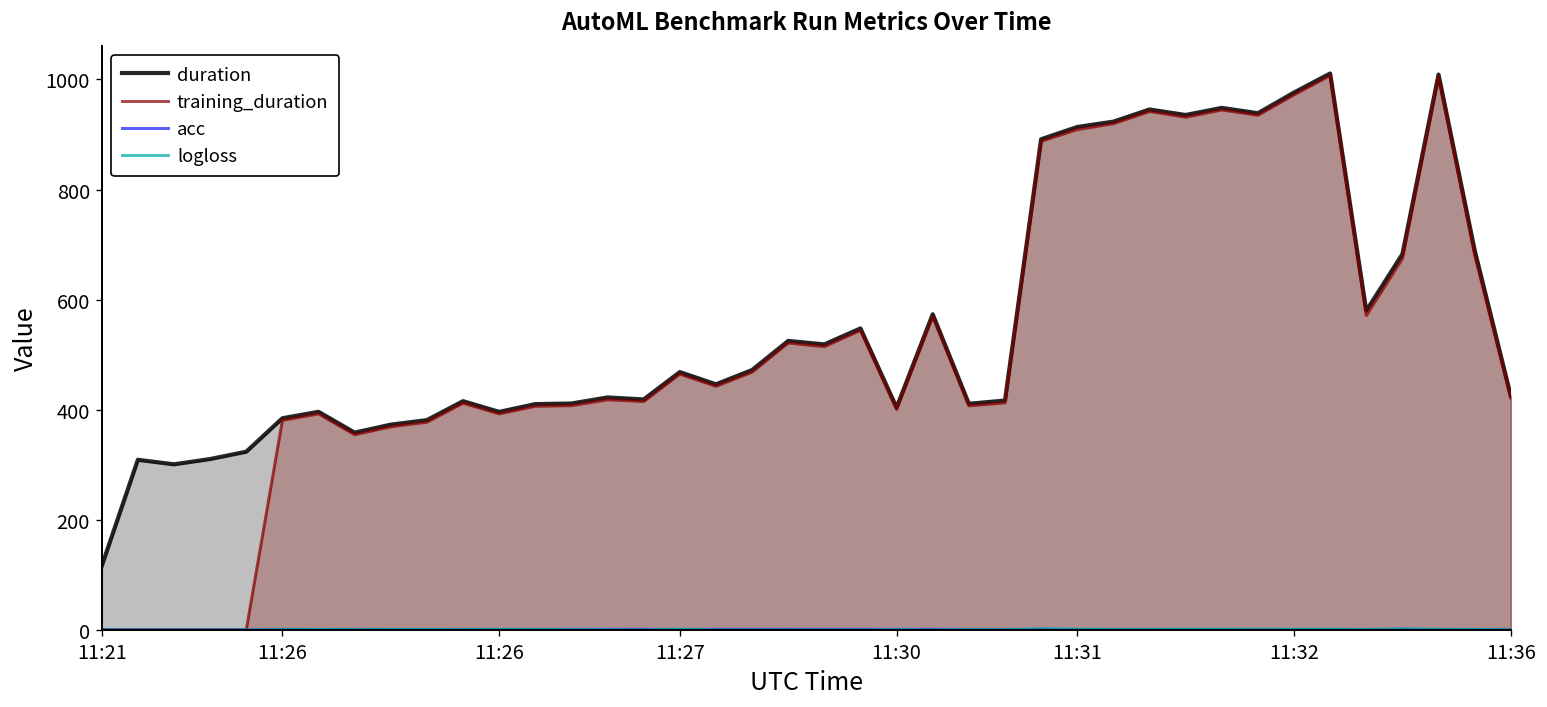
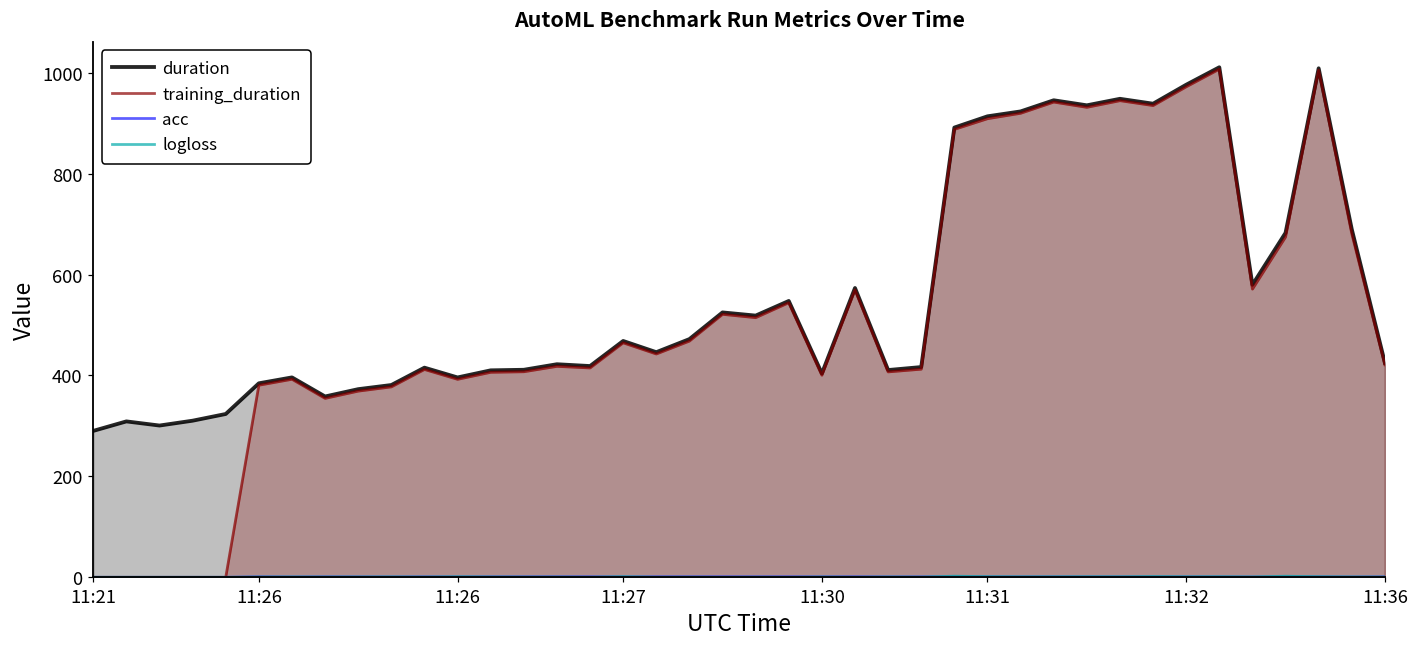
duration, 11:21: 120 -> 290
